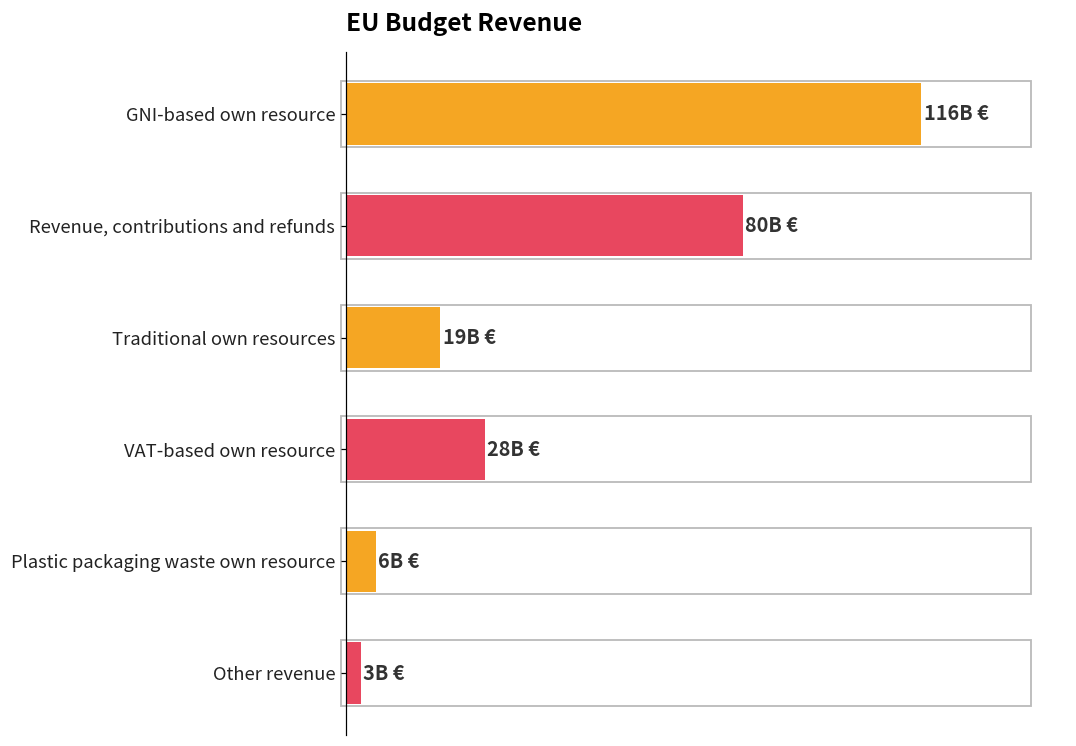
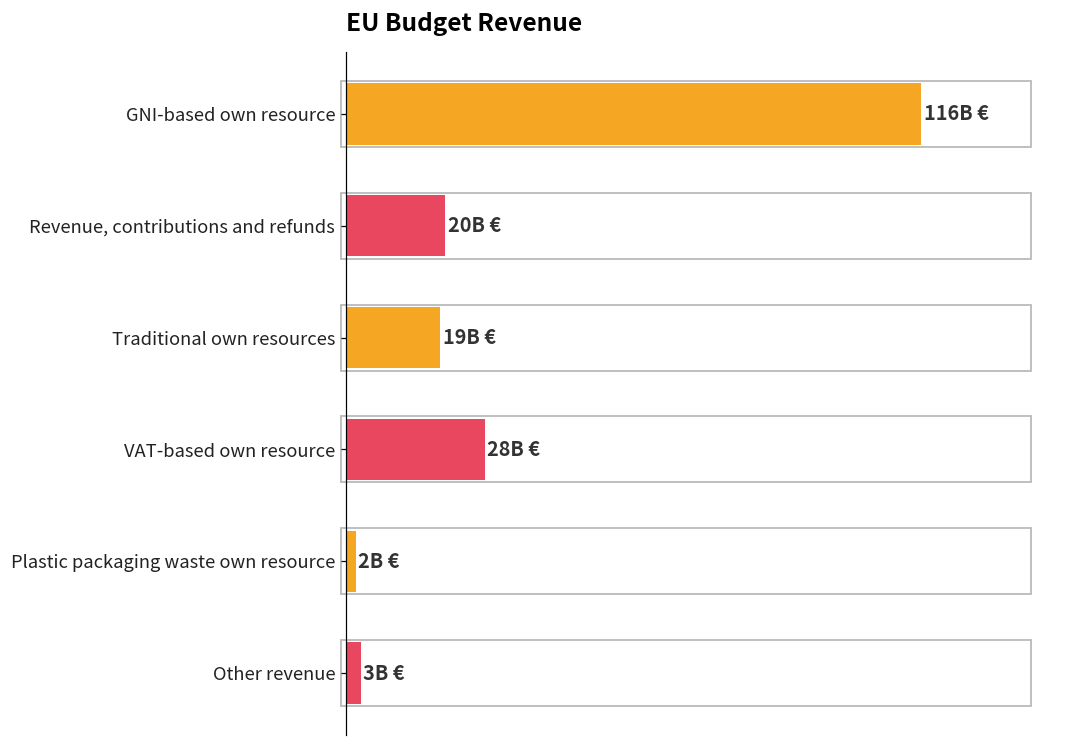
Revenue, contributions and refunds: 80B -> 20B
Plastic packaging waste own resource: 6B -> 2B
